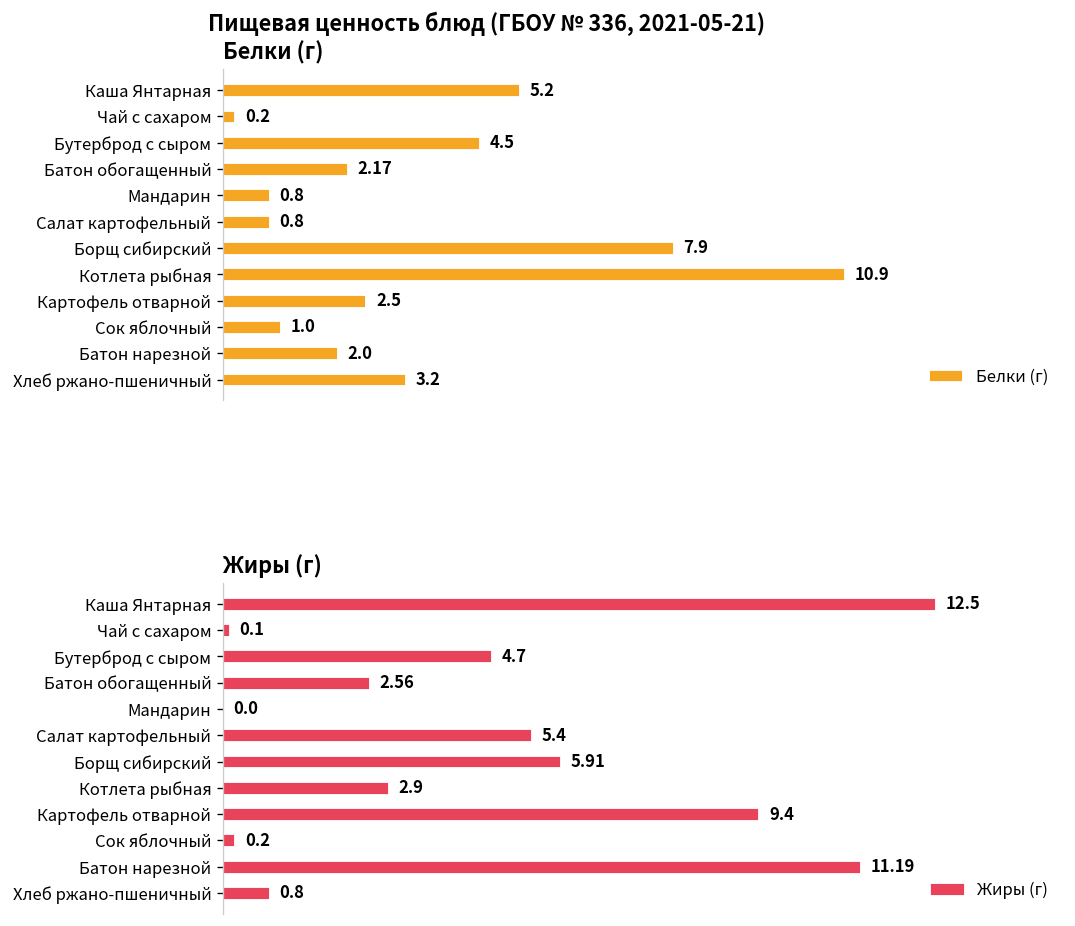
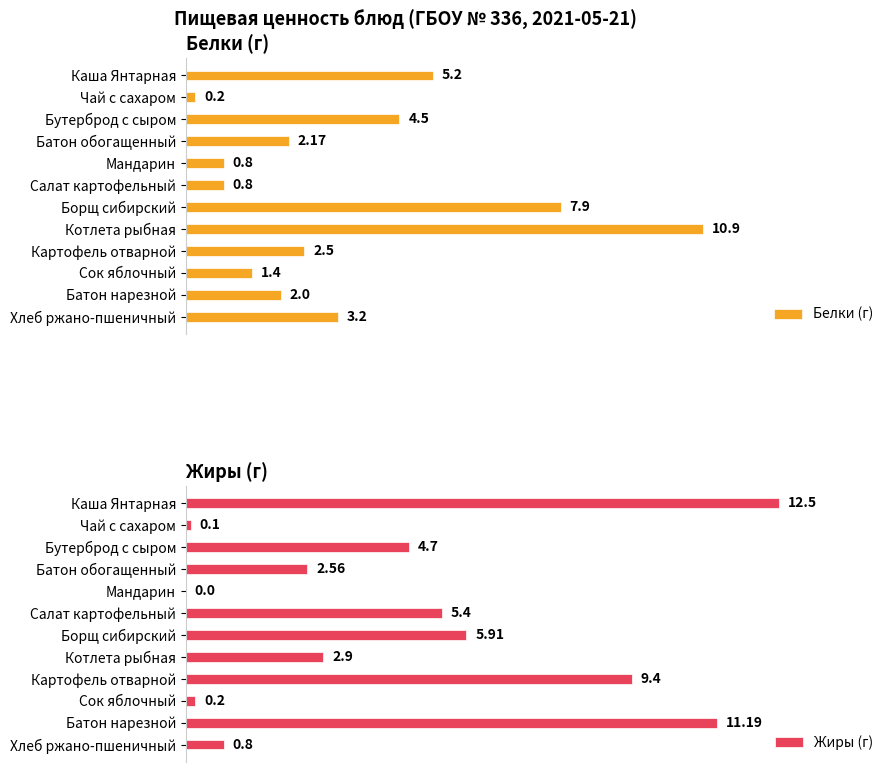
Белки (г), Сок яблочный: 1.0 -> 1.4
